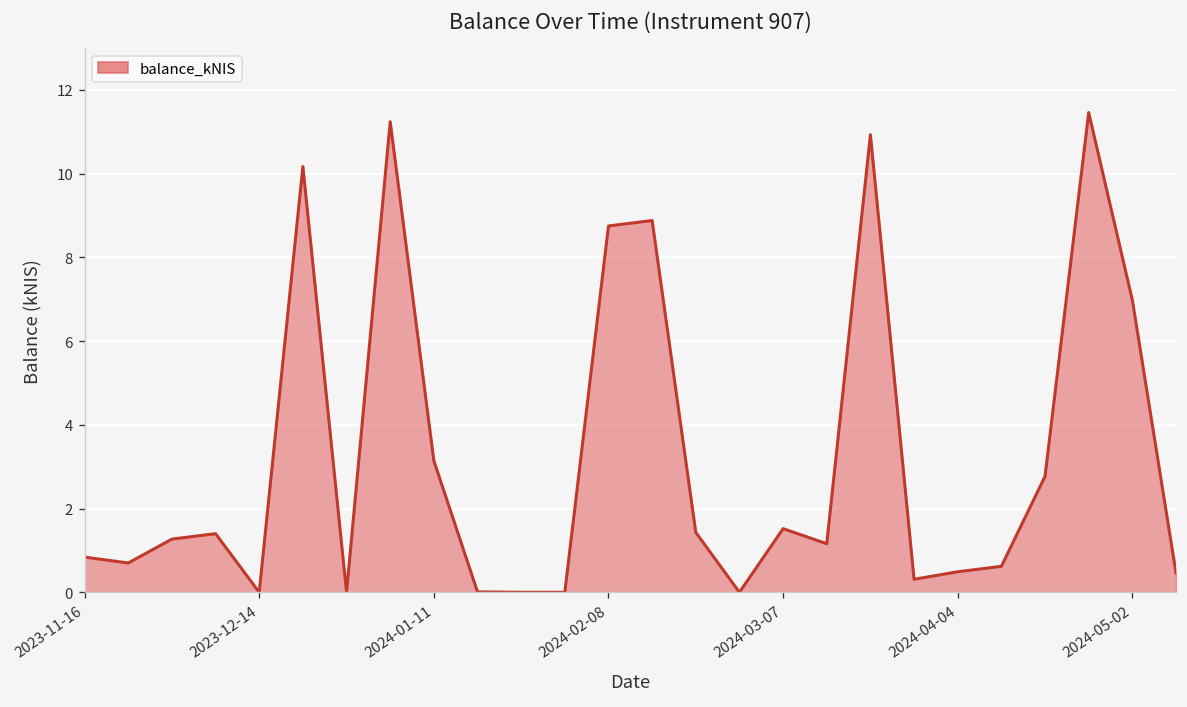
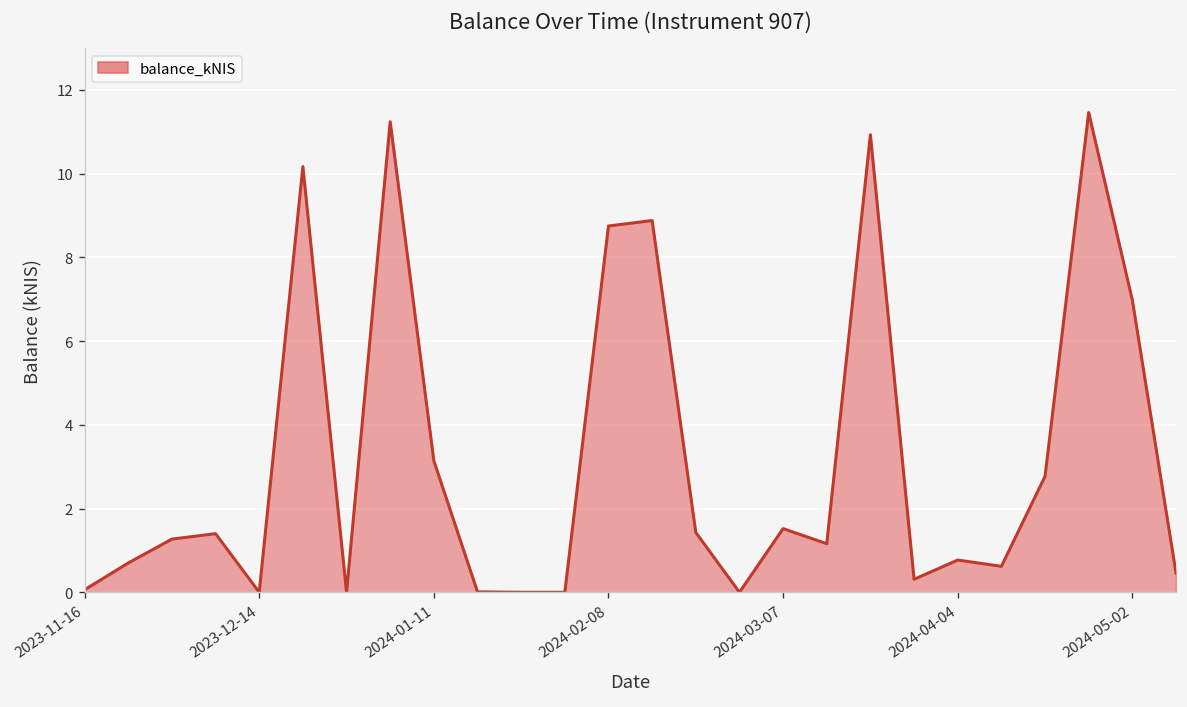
2023-11-16: 0.8 -> 0.1
2024-04-04: 0.5 -> 0.8
